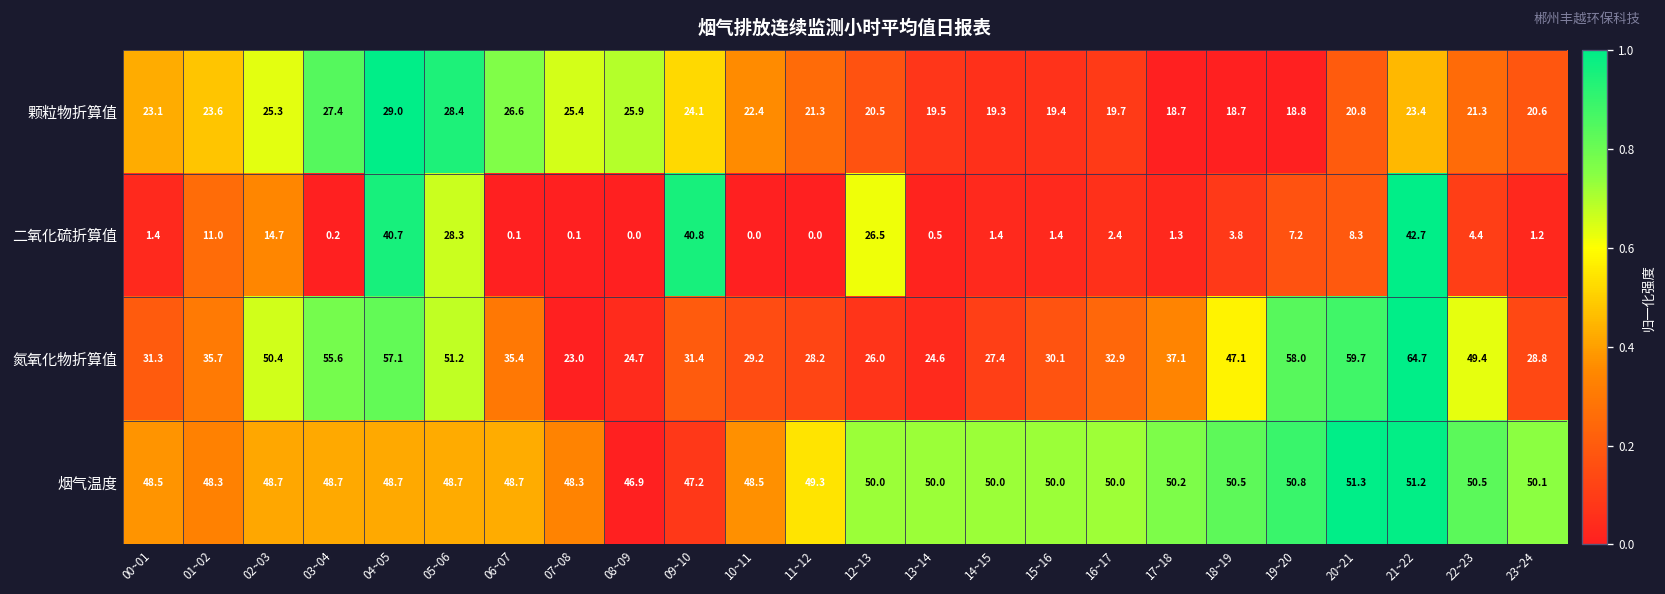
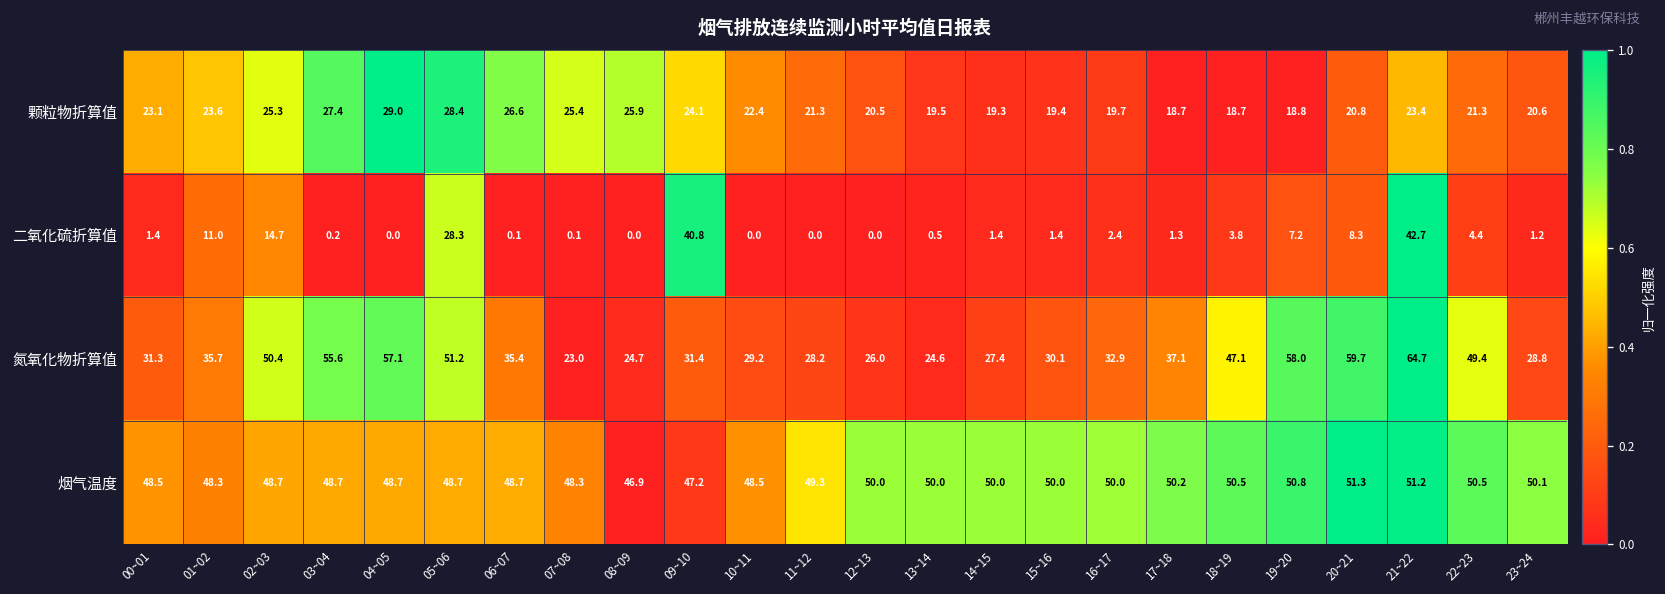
二氧化硫折算值, 04~05: 40.7 -> 0.0
二氧化硫折算值, 12~13: 26.5 -> 0.0
